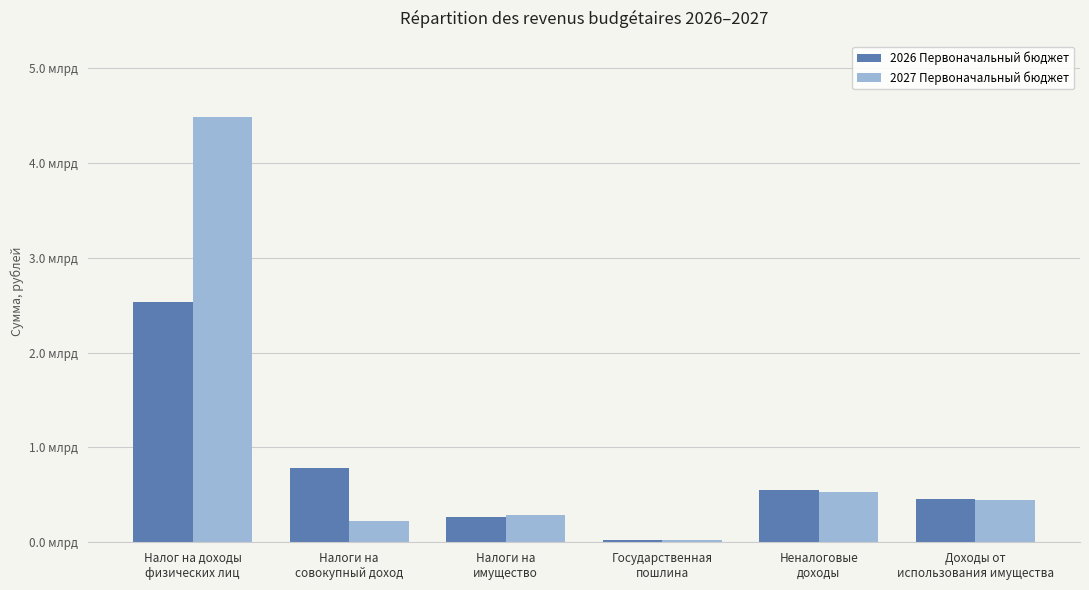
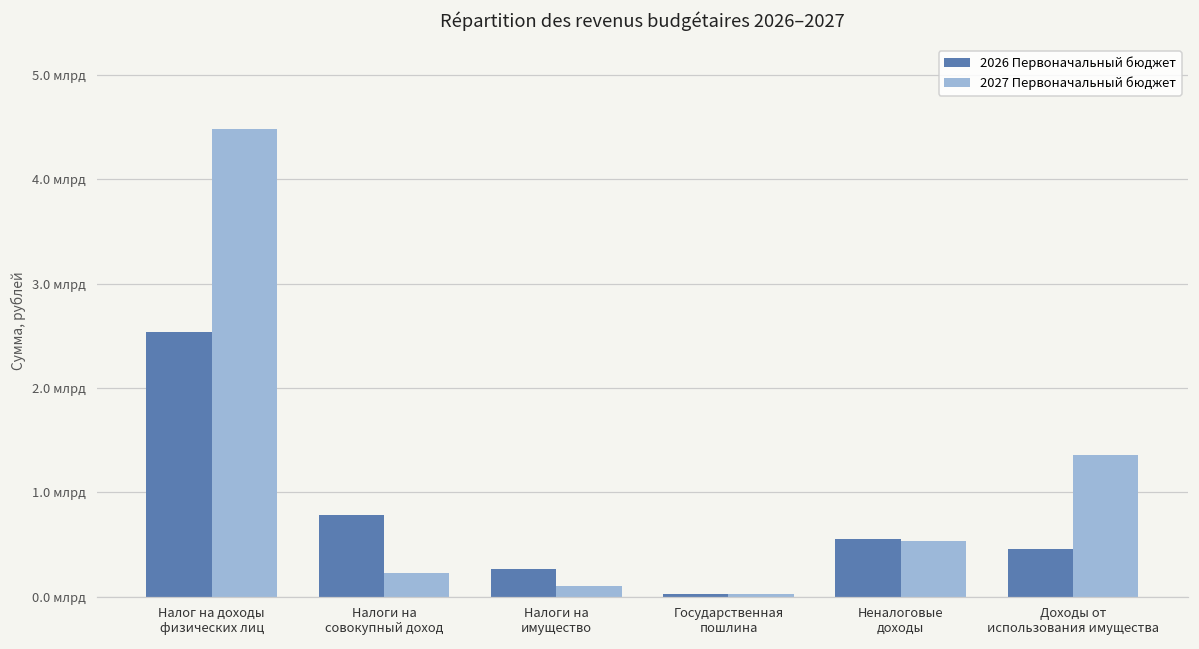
2027 Первоначальный бюджет, Налоги на имущество: 0.3 млрд -> 0.1 млрд
2027 Первоначальный бюджет, Доходы от использования имущества: 0.4 млрд -> 1.4 млрд
